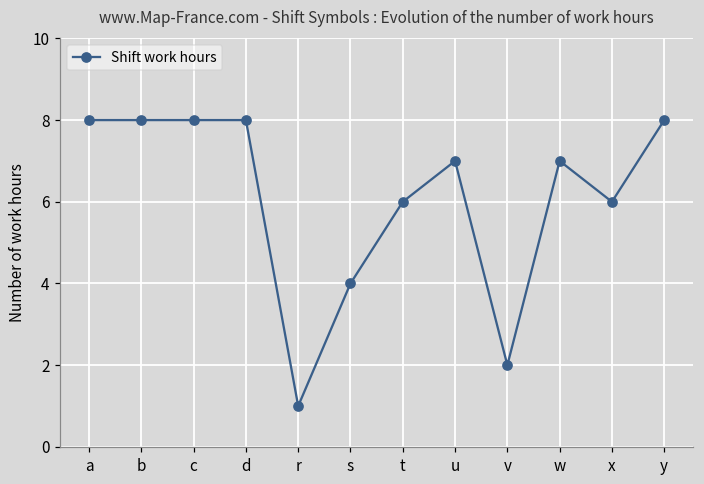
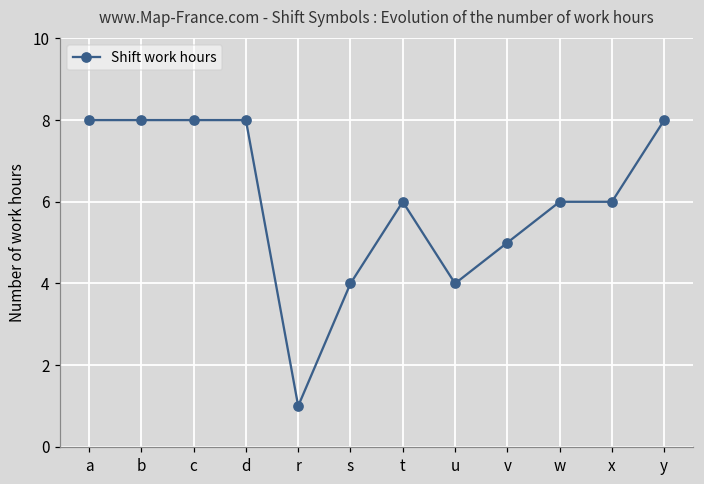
u: 7 -> 4
v: 2 -> 5
w: 7 -> 6
